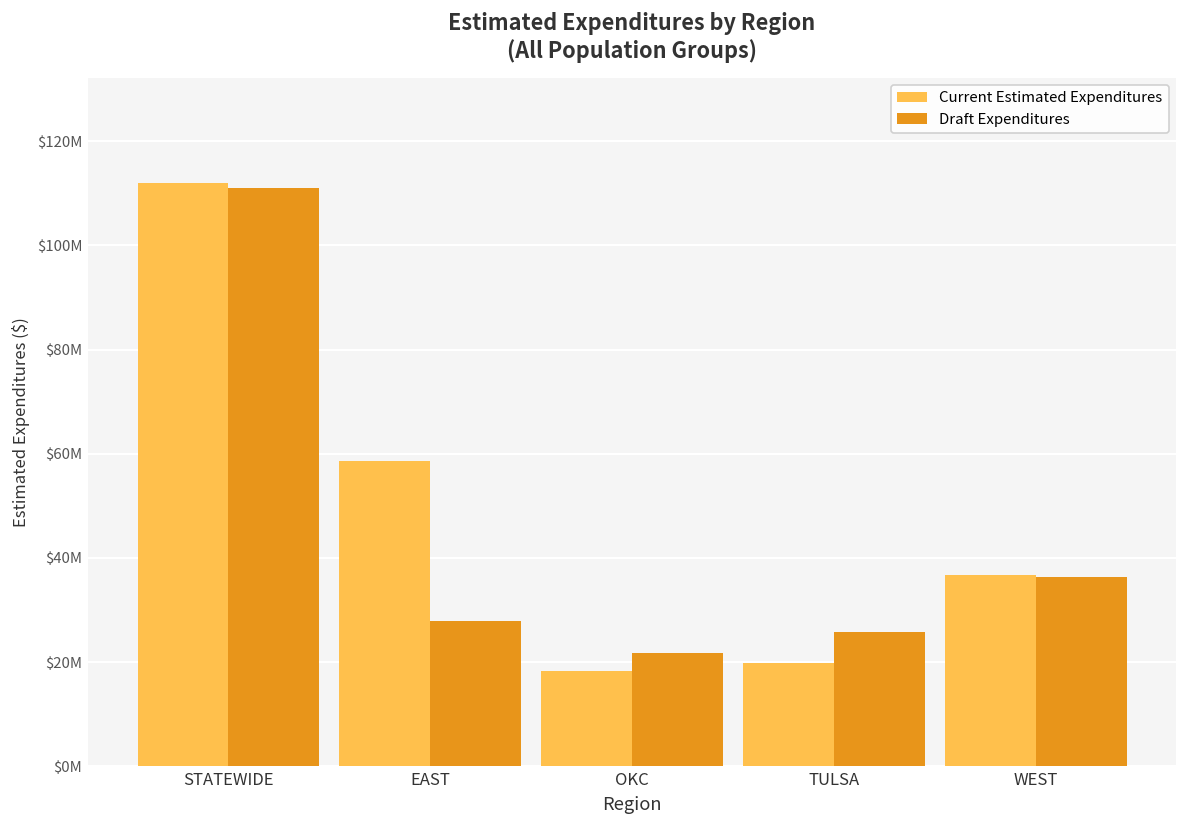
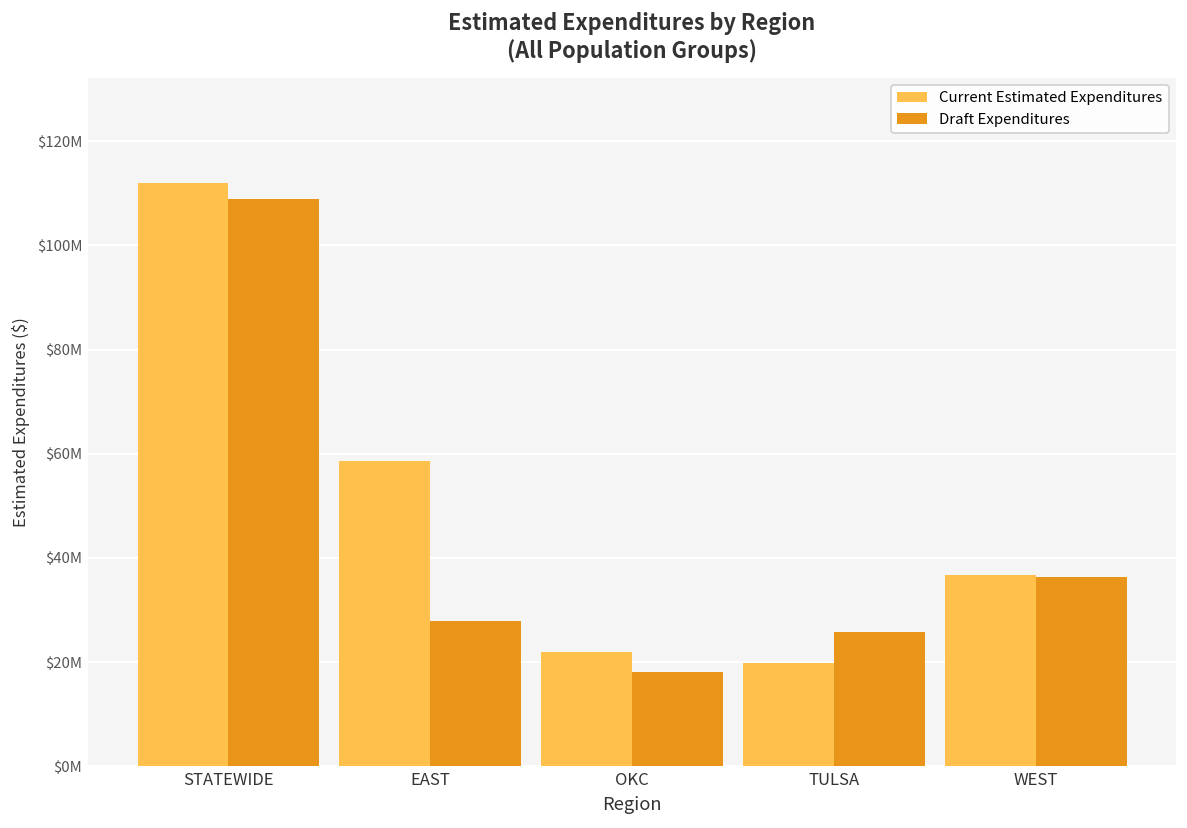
Draft Expenditures, STATEWIDE: $111000000 -> $109000000
Current Estimated Expenditures, OKC: $18000000 -> $22000000
Draft Expenditures, OKC: $22000000 -> $18000000
